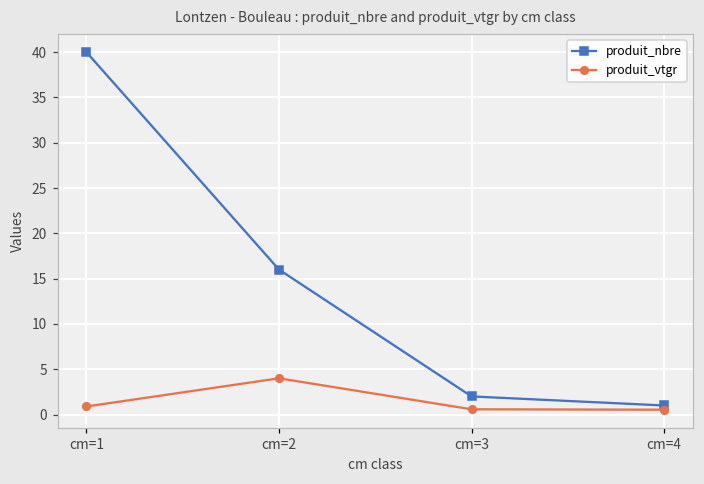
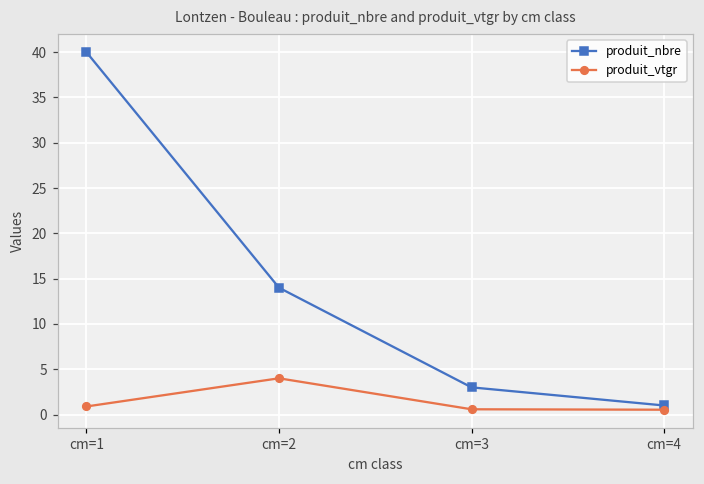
produit_nbre, cm=2: 16 -> 14
produit_nbre, cm=3: 2 -> 3
